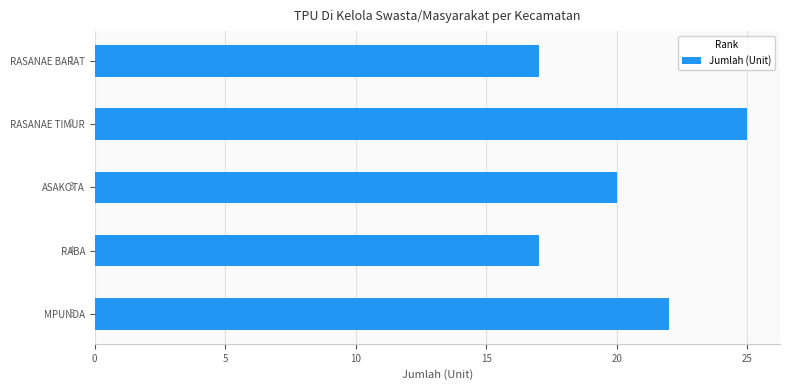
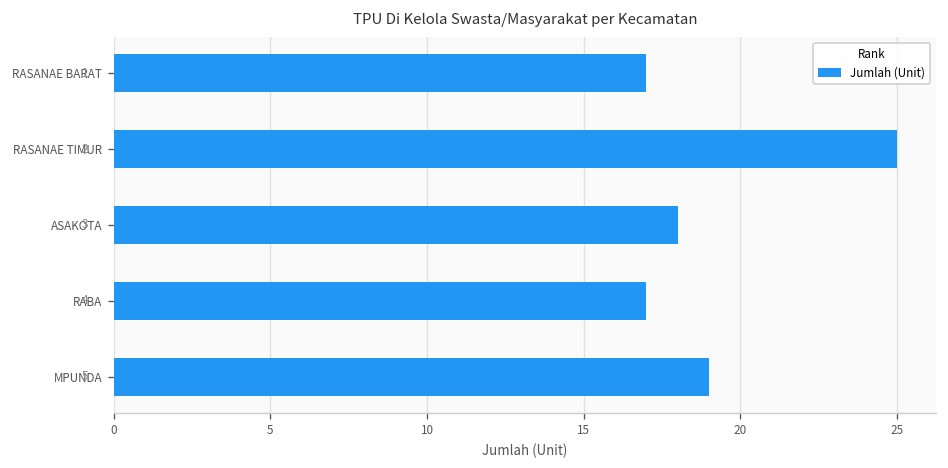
ASAKOTA: 20 -> 18
MPUNDA: 22 -> 19
